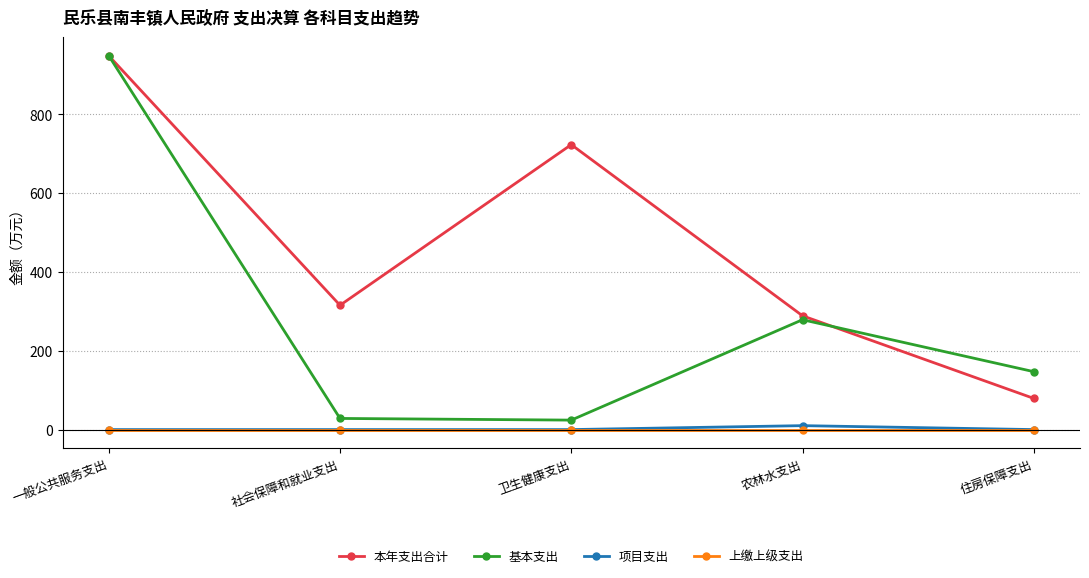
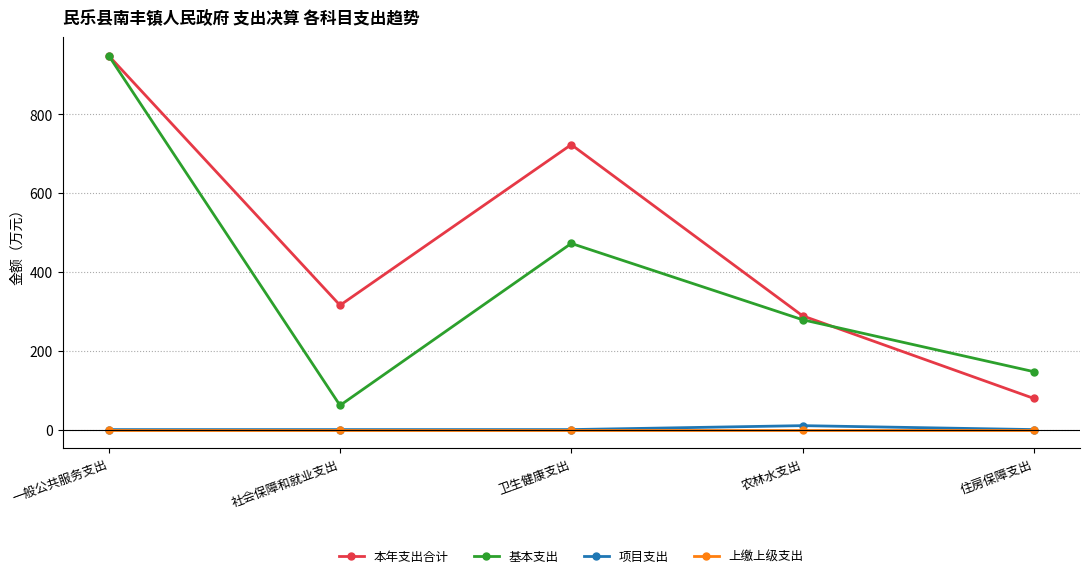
基本支出, 社会保障和就业支出: 30 -> 60
基本支出, 卫生健康支出: 20 -> 470
